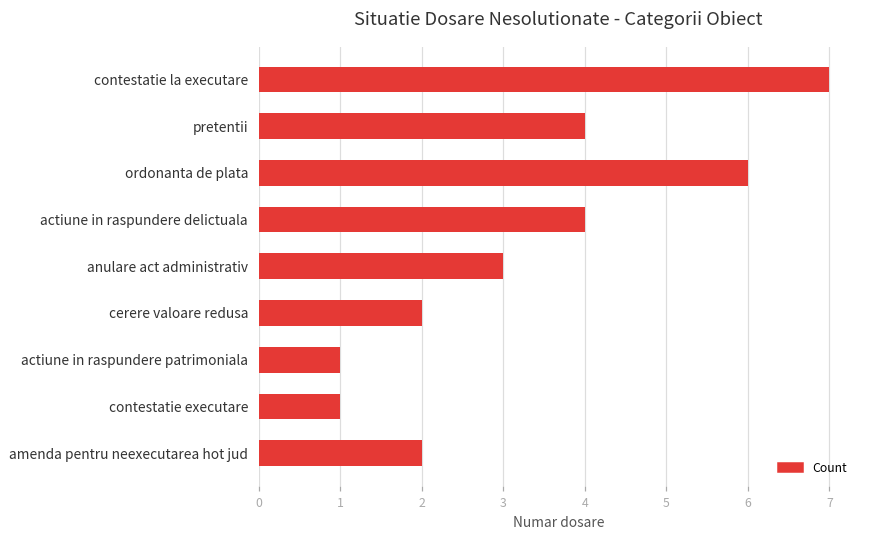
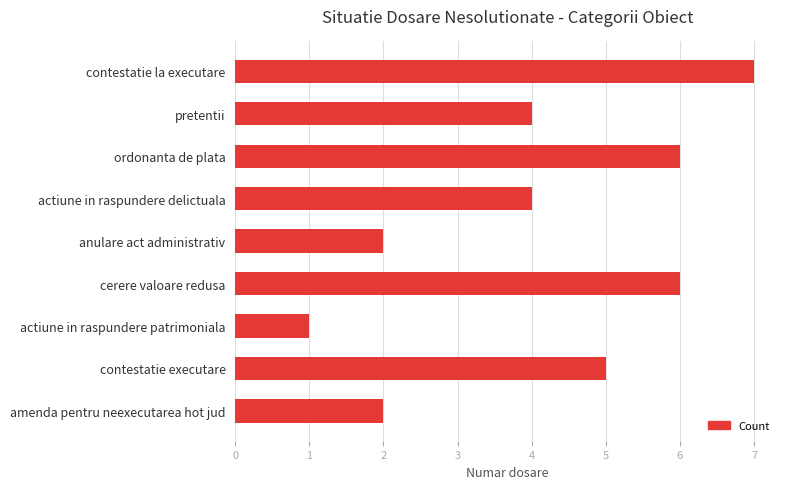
anulare act administrativ: 3 -> 2
cerere valoare redusa: 2 -> 6
contestatie executare: 1 -> 5
